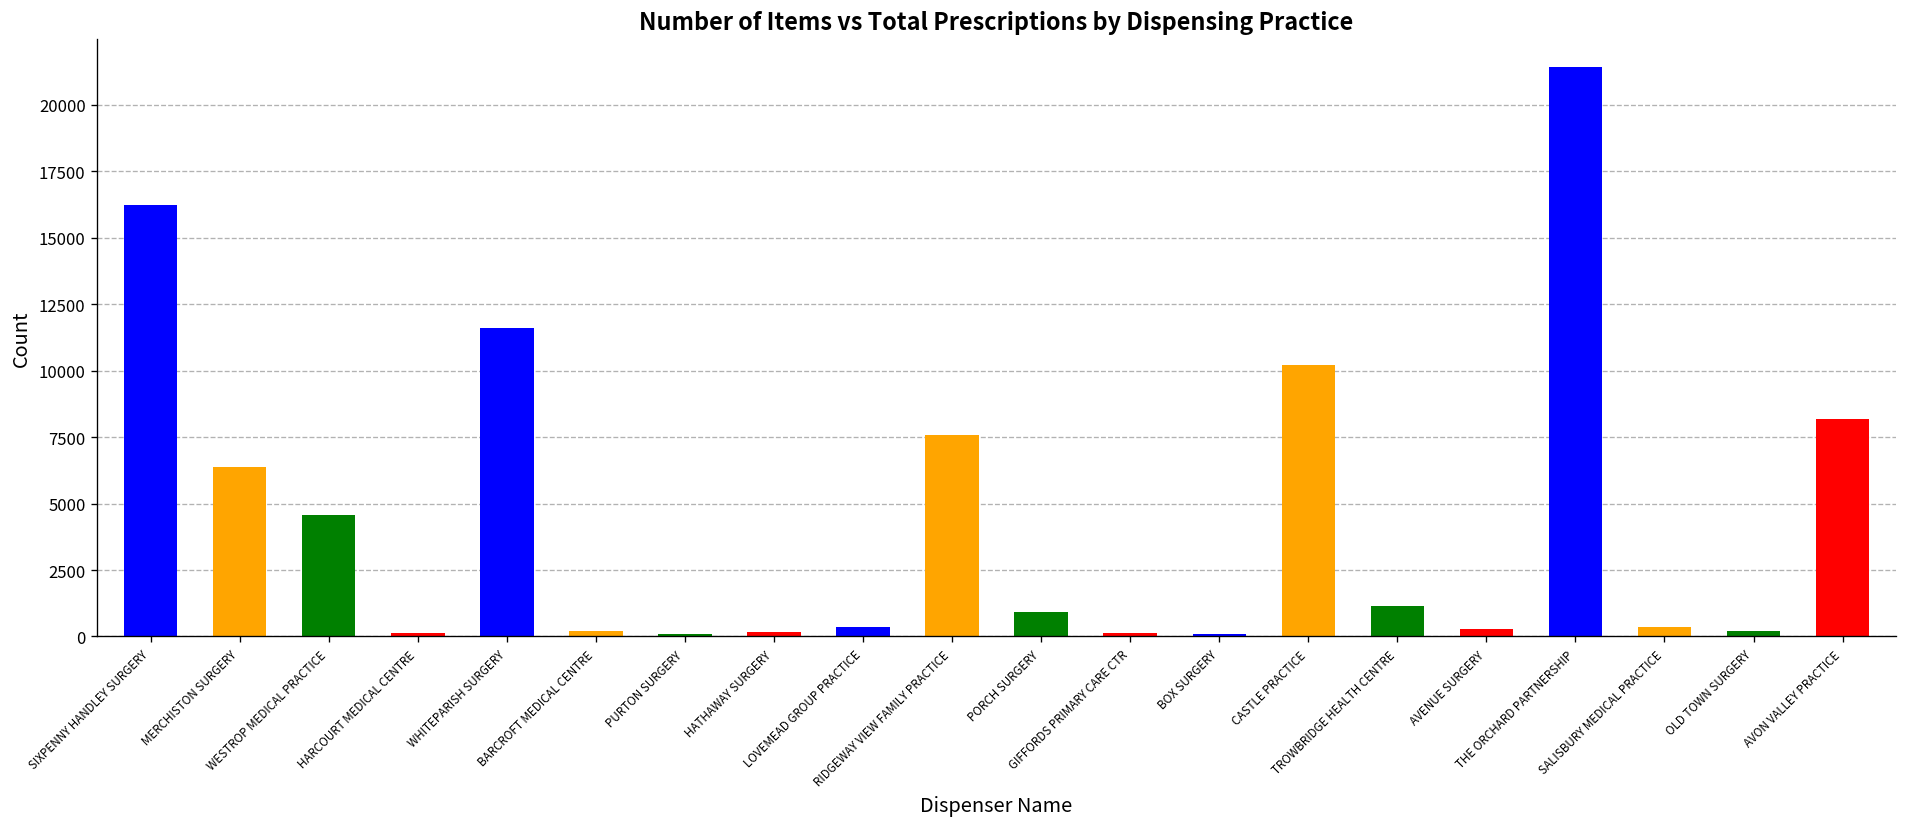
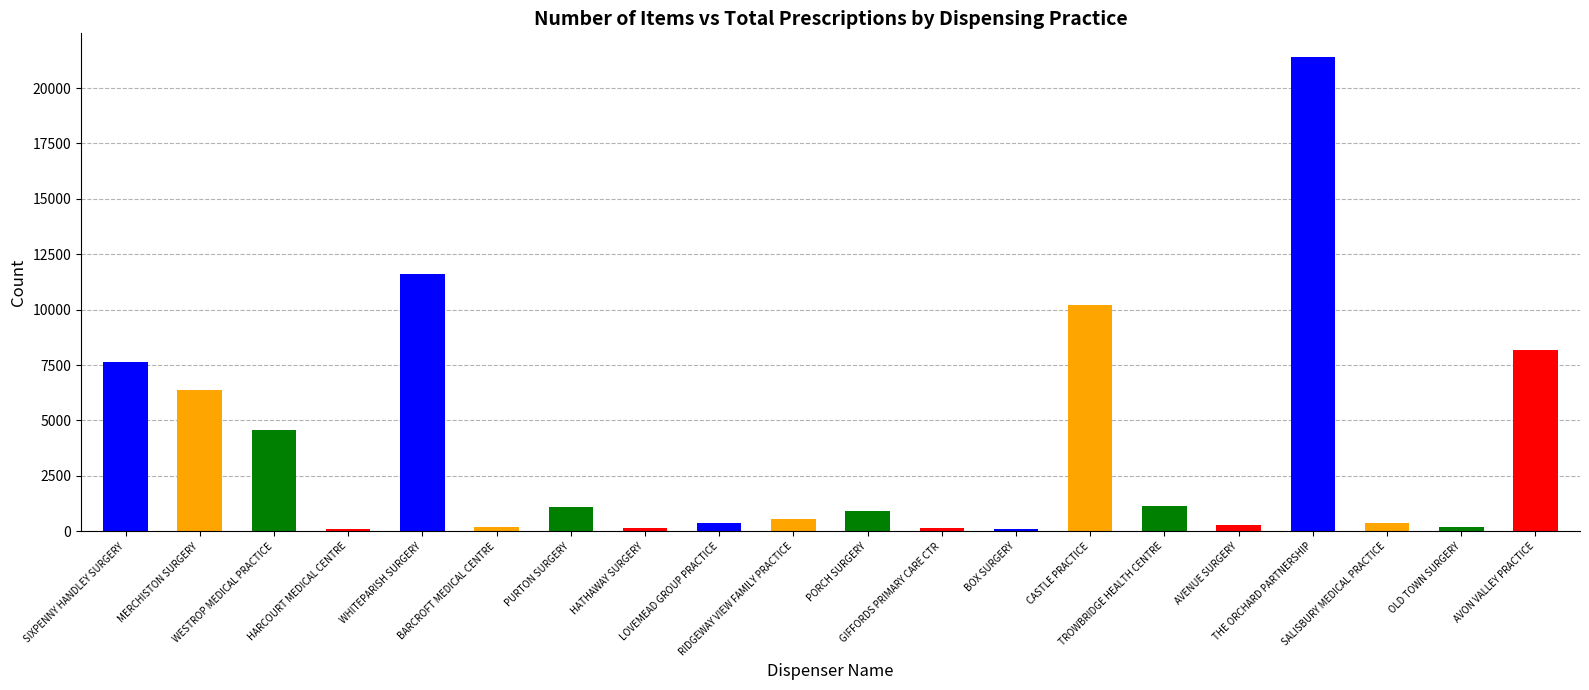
SIXPENNY HANDLEY SURGERY: 16200 -> 7600
PURTON SURGERY: 100 -> 1100
RIDGEWAY VIEW FAMILY PRACTICE: 7600 -> 500
